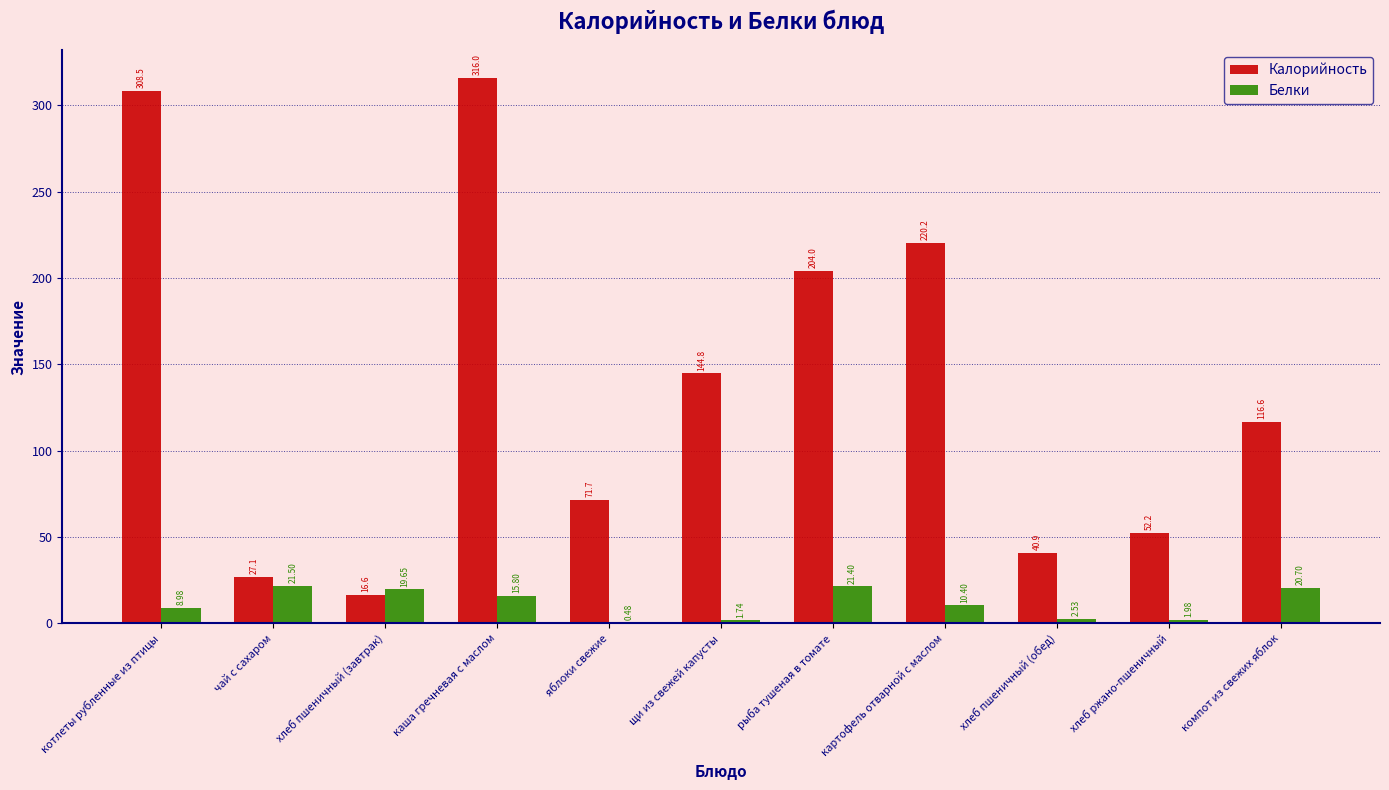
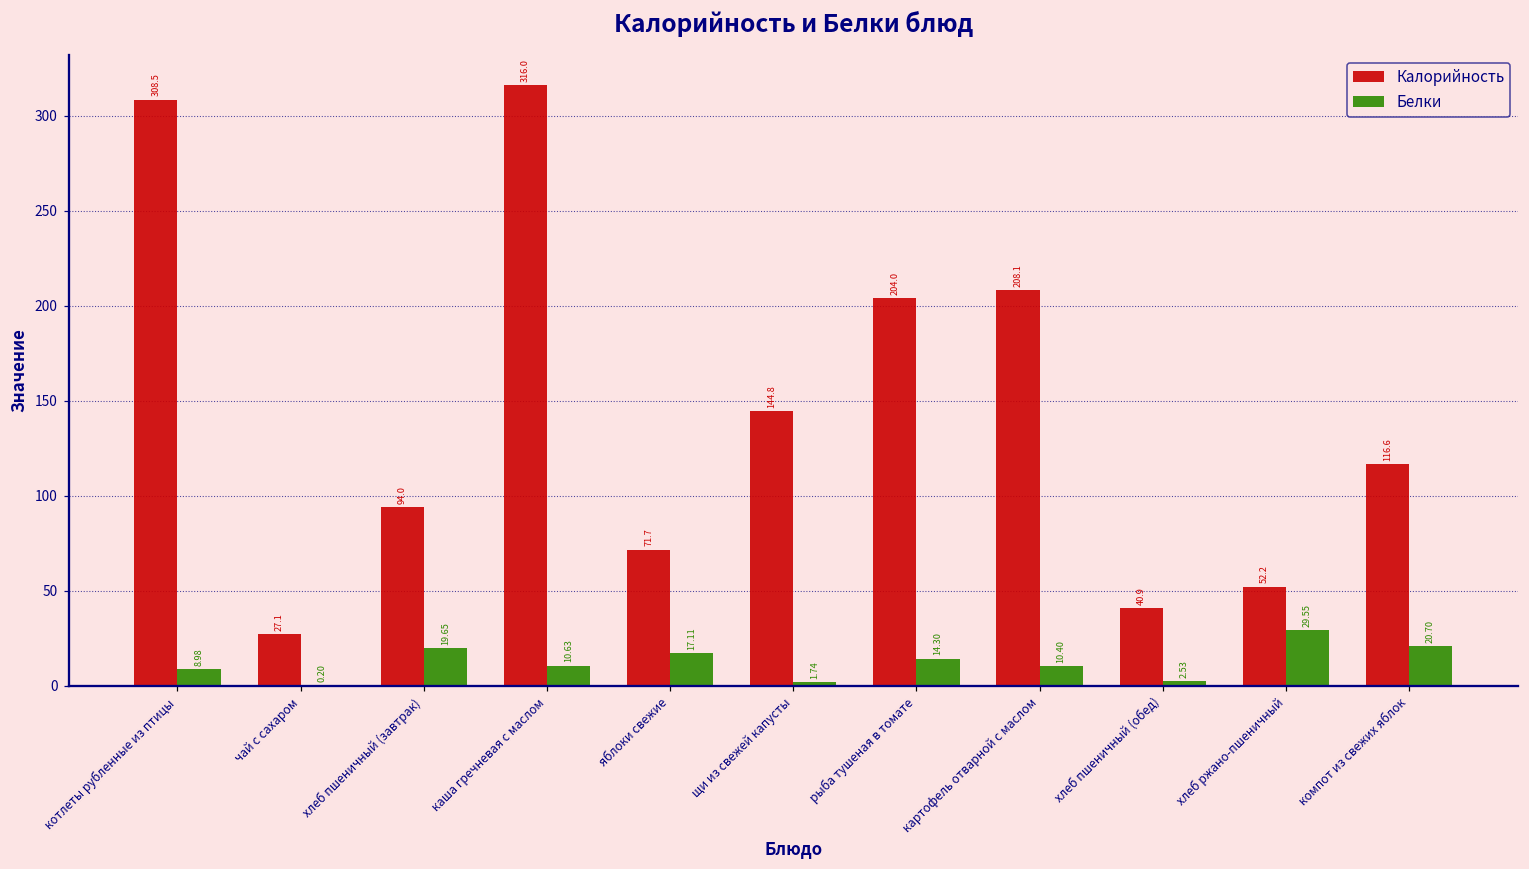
Белки, чай с сахаром: 21.50 -> 0.20
Калорийность, хлеб пшеничный (завтрак): 16.6 -> 94.0
Белки, каша гречневая с маслом: 15.80 -> 10.63
Белки, яблоки свежие: 0.48 -> 17.11
Белки, рыба тушеная в томате: 21.40 -> 14.30
Калорийность, картофель отварной с маслом: 220.2 -> 208.1
Белки, хлеб ржано-пшеничный: 1.98 -> 29.55
